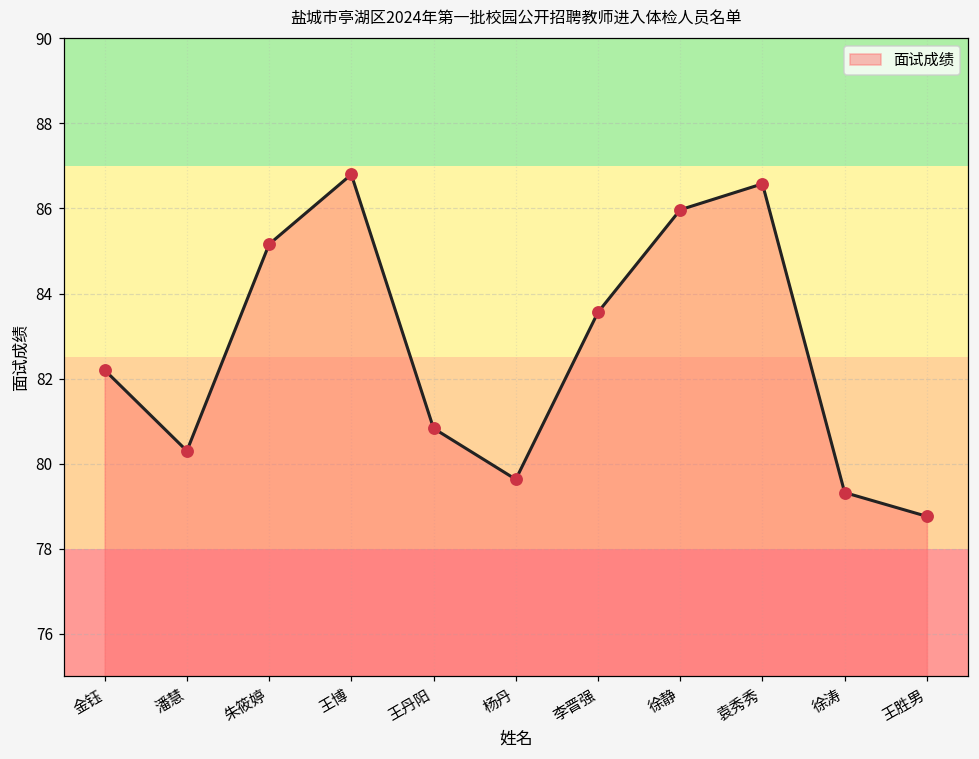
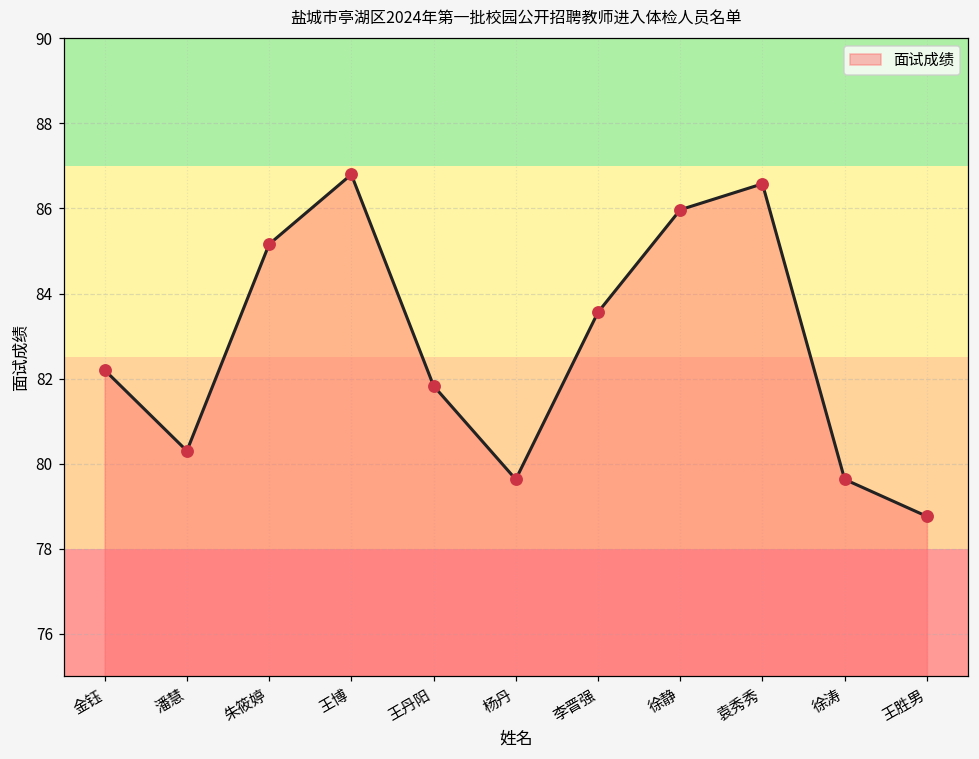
王丹阳: 80.8 -> 81.8
徐涛: 79.3 -> 79.6
